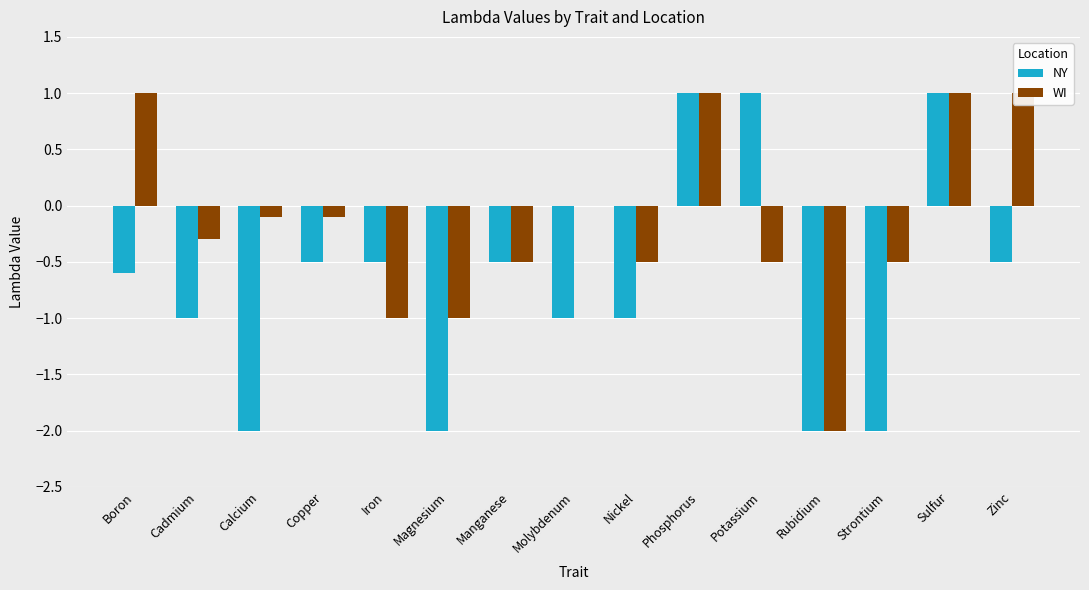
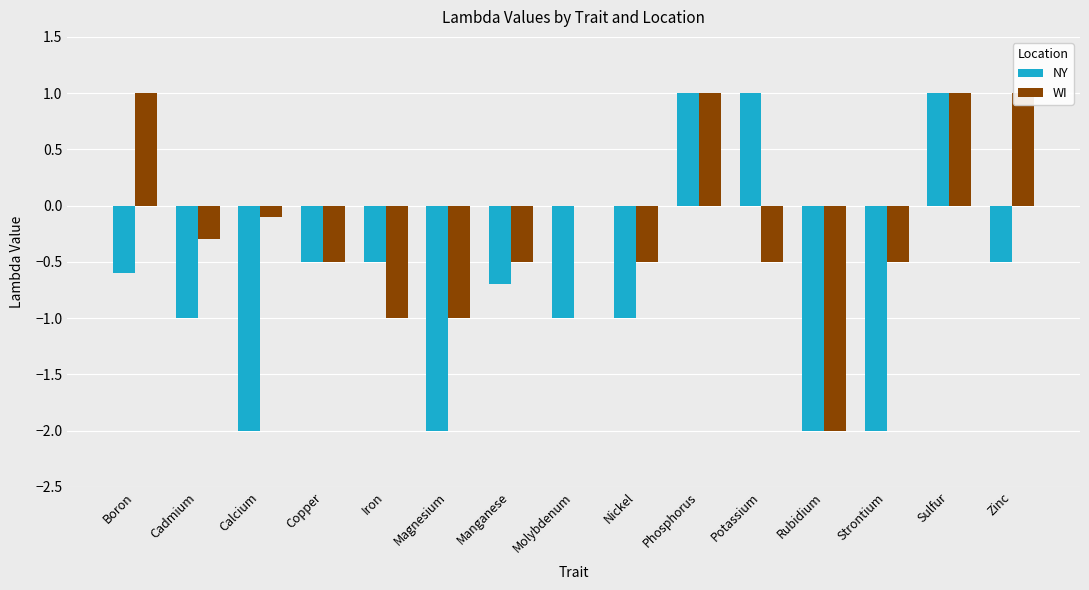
WI, Copper: -0.1 -> -0.5
NY, Manganese: -0.5 -> -0.7
